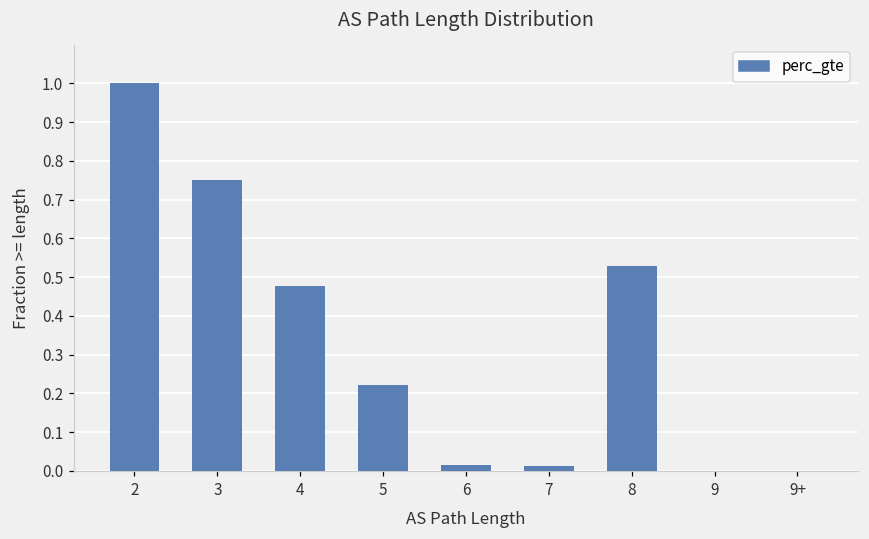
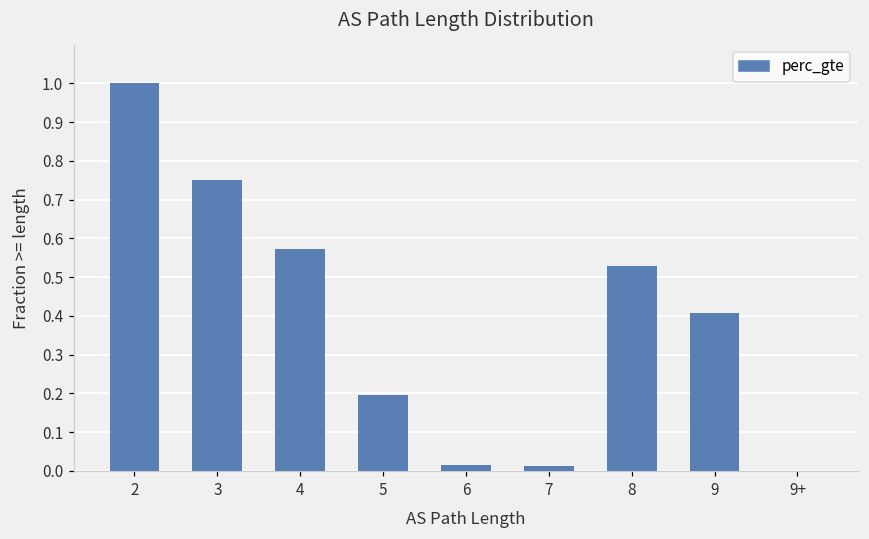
4: 0.48 -> 0.57
5: 0.22 -> 0.19
9: 0.00 -> 0.41
